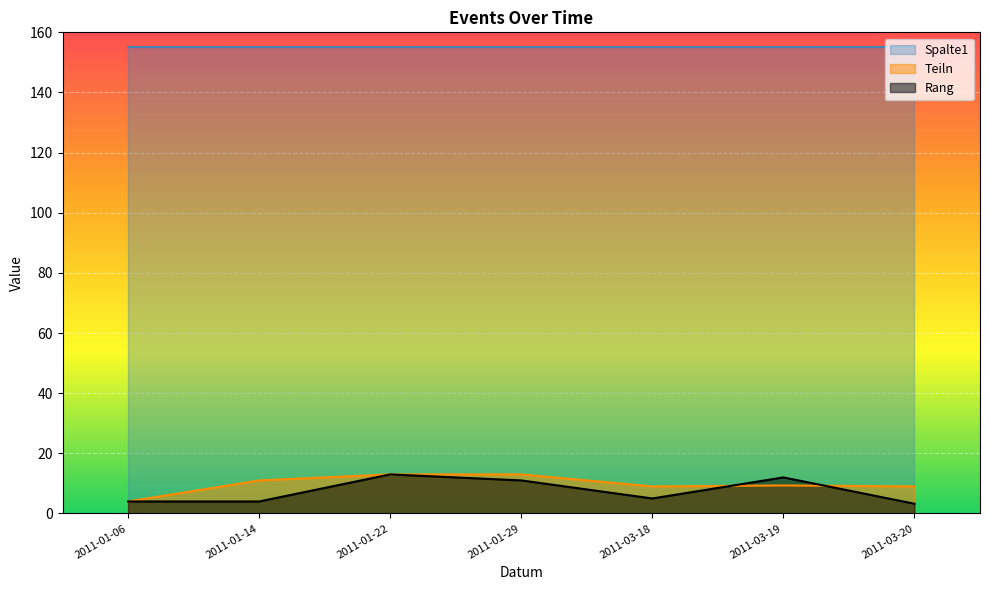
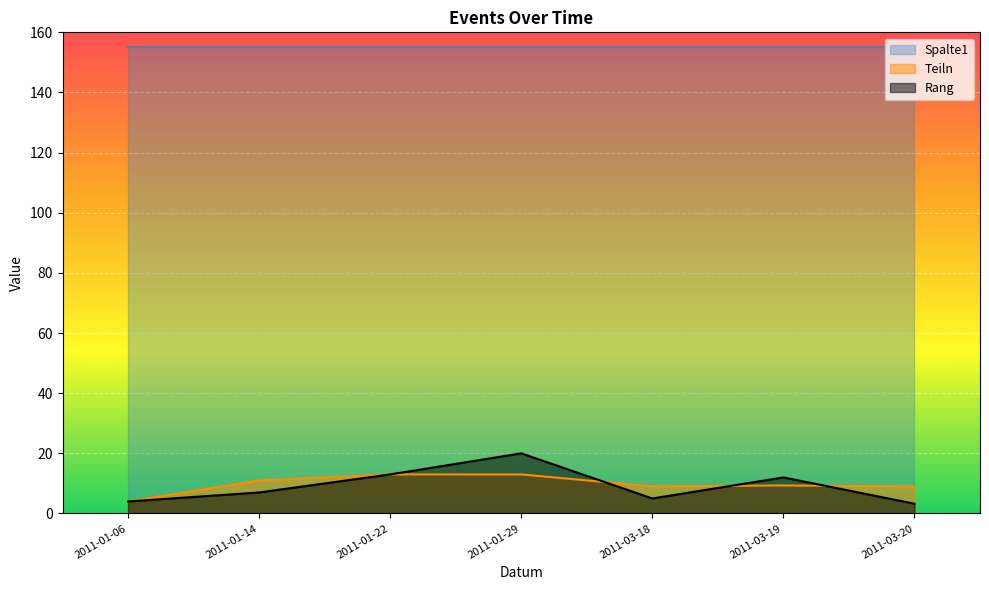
Rang, 2011-01-14: 4 -> 7
Rang, 2011-01-29: 11 -> 20
